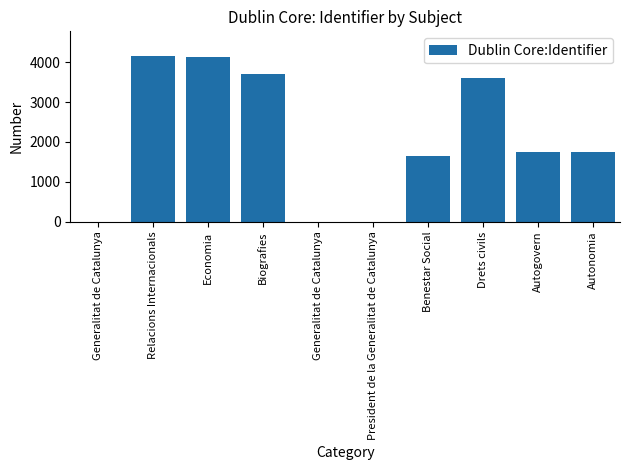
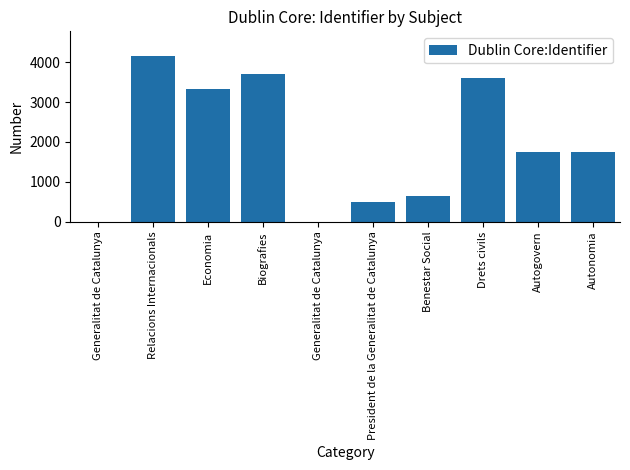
Economia: 4100 -> 3300
President de la Generalitat de Catalunya: 0 -> 500
Benestar Social: 1600 -> 600
